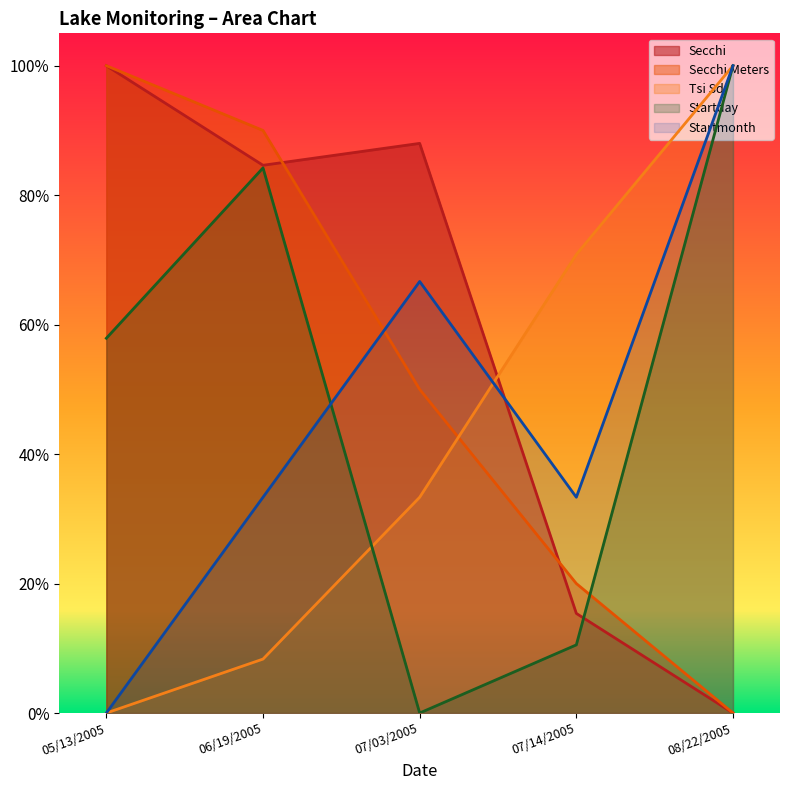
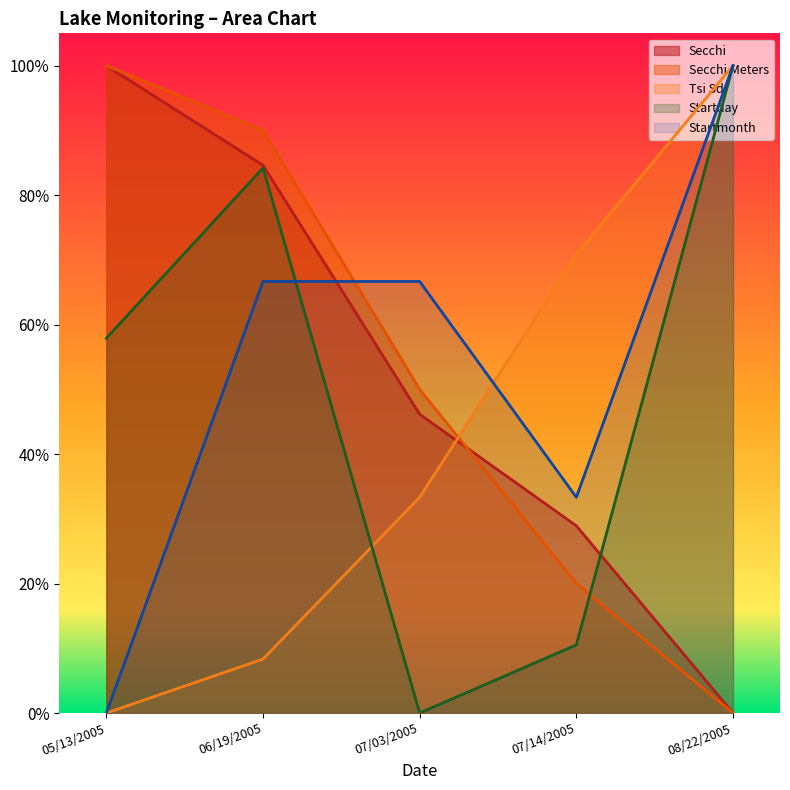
Startmonth, 06/19/2005: 33% -> 67%
Secchi, 07/03/2005: 88% -> 46%
Secchi, 07/14/2005: 15% -> 29%
